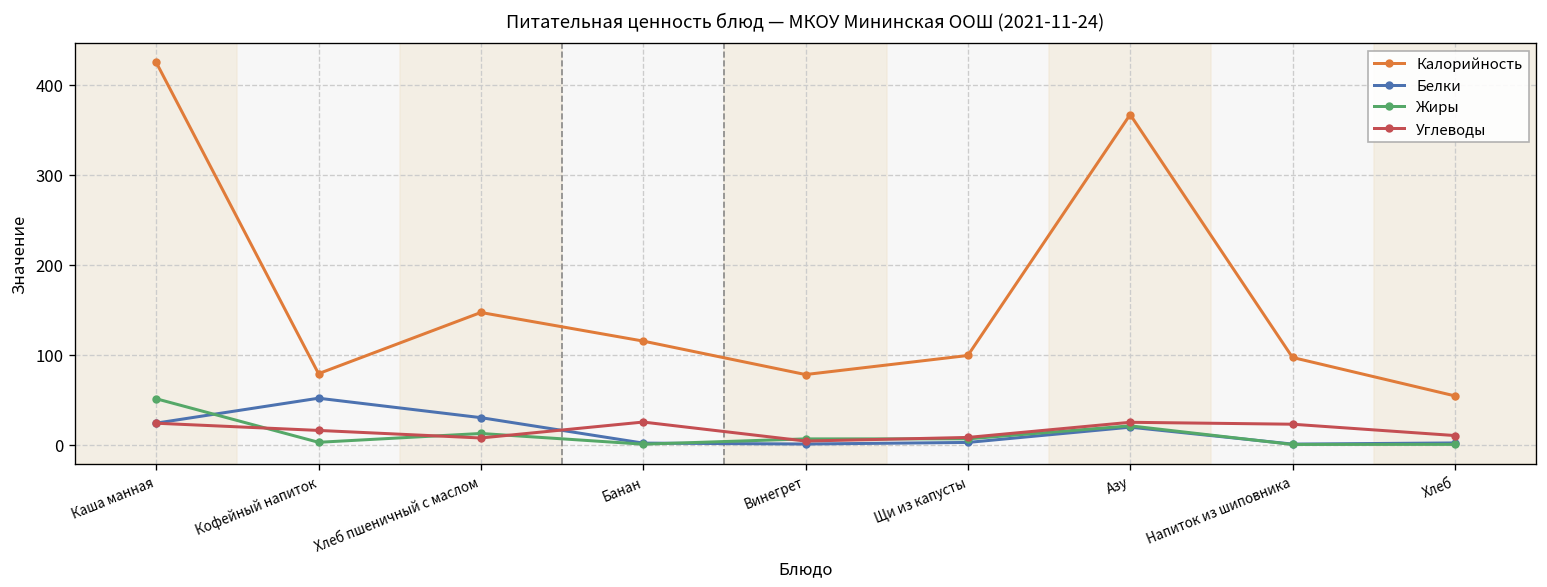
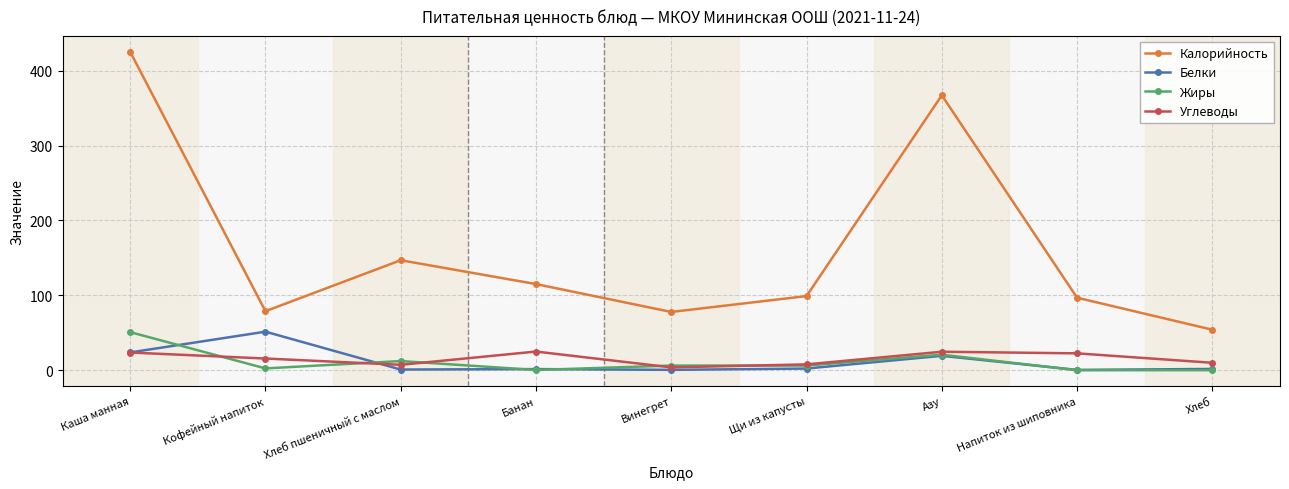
Белки, Хлеб пшеничный с маслом: 30 -> 0
